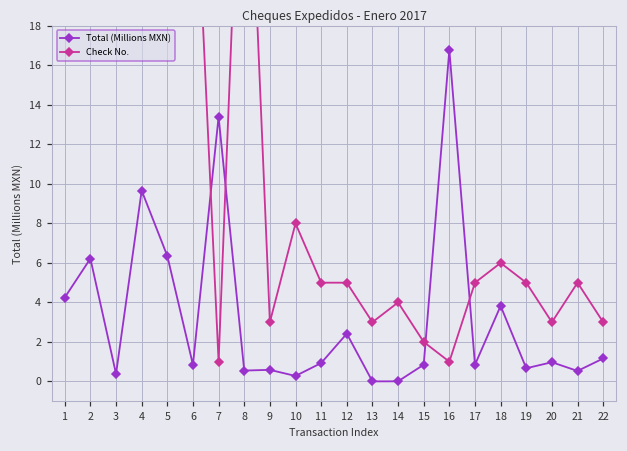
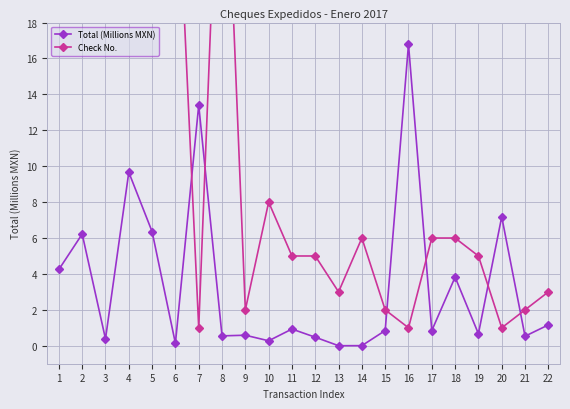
Total (Millions MXN), 6: 0.8 -> 0.1
Check No., 9: 3 -> 2
Total (Millions MXN), 12: 2.4 -> 0.5
Check No., 14: 4 -> 6
Check No., 17: 5 -> 6
Total (Millions MXN), 20: 1.0 -> 7.2
Check No., 20: 3 -> 1
Check No., 21: 5 -> 2
